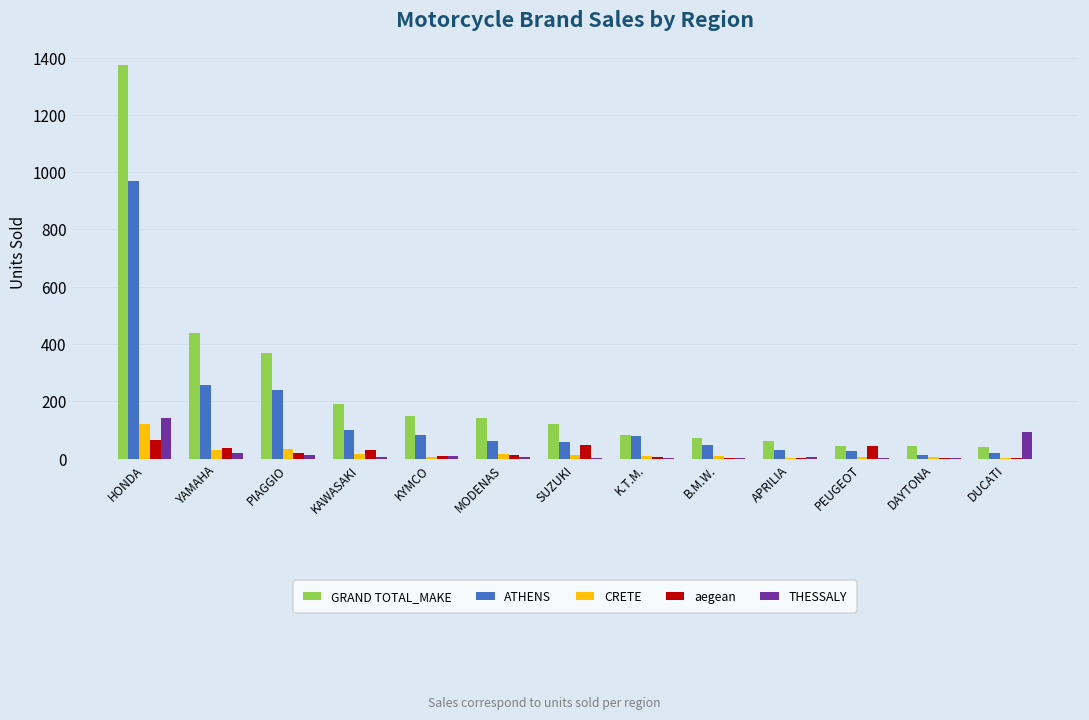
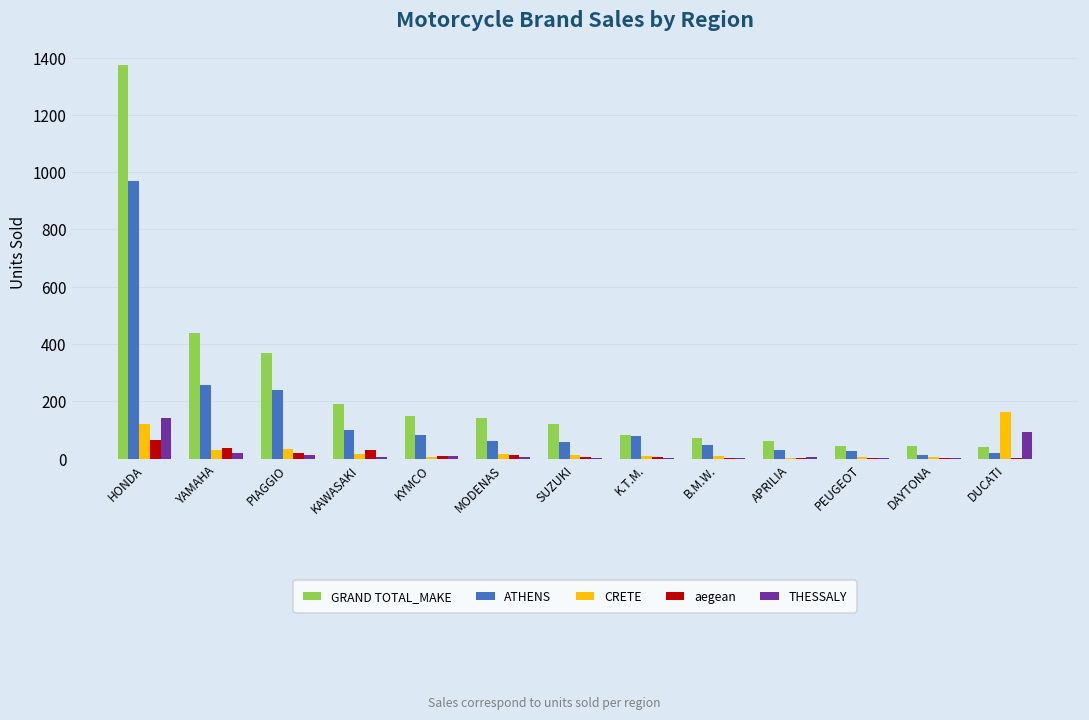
aegean, SUZUKI: 50 -> 0
aegean, PEUGEOT: 40 -> 0
CRETE, DUCATI: 0 -> 160
